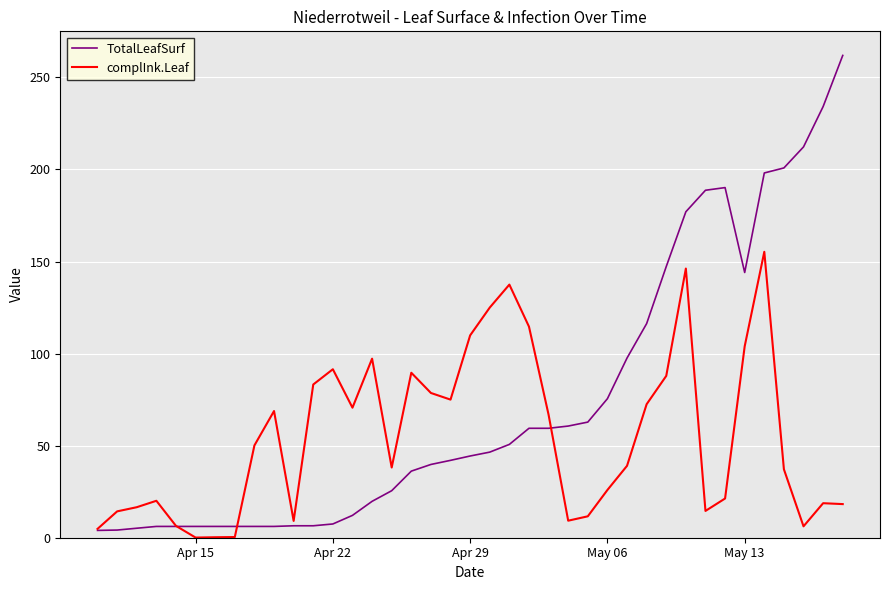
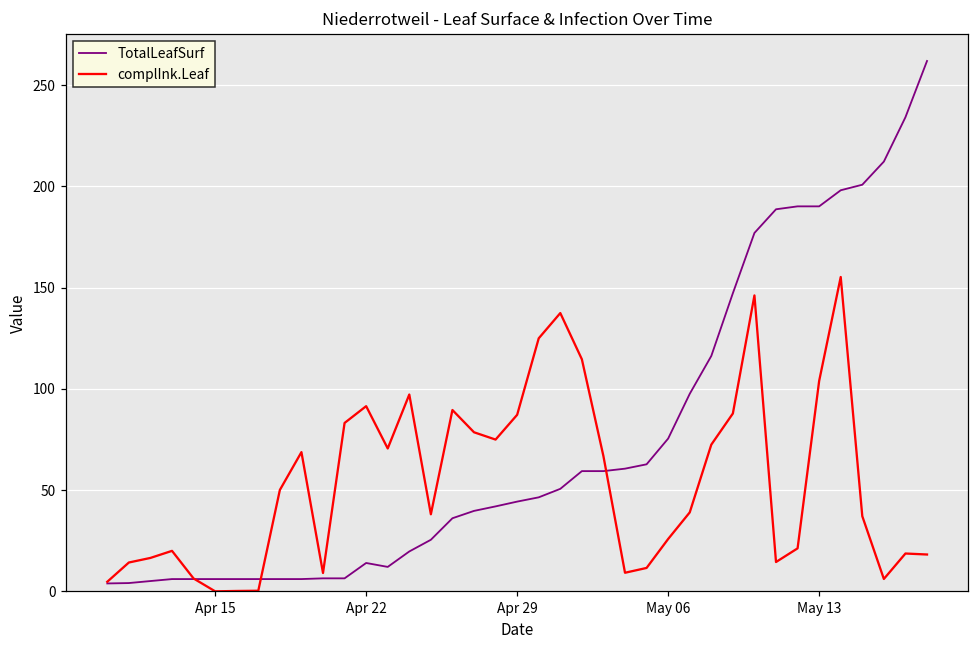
TotalLeafSurf, Apr 22: 7 -> 14
complInk.Leaf, Apr 29: 110 -> 87
TotalLeafSurf, May 13: 144 -> 190
